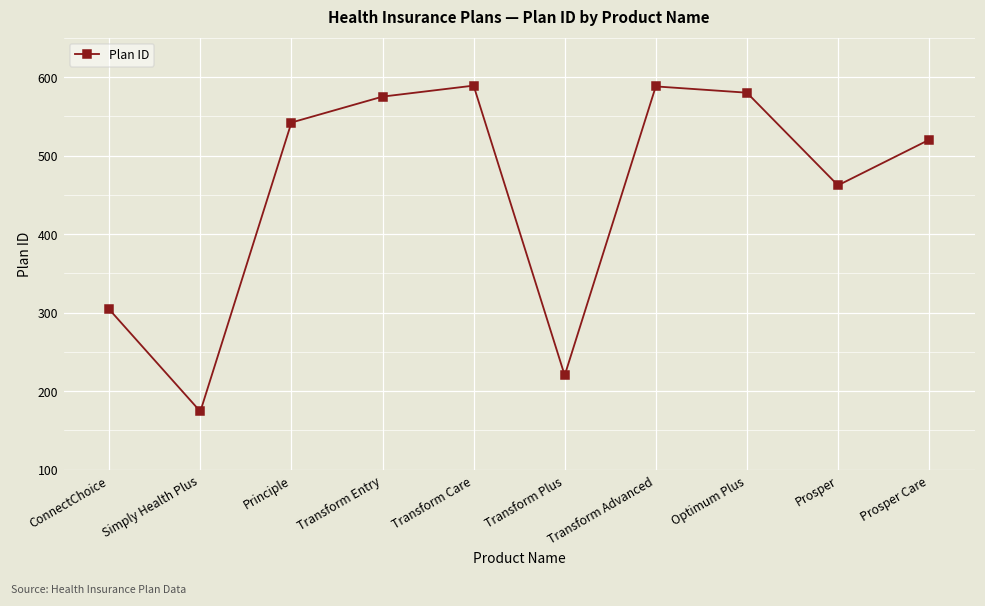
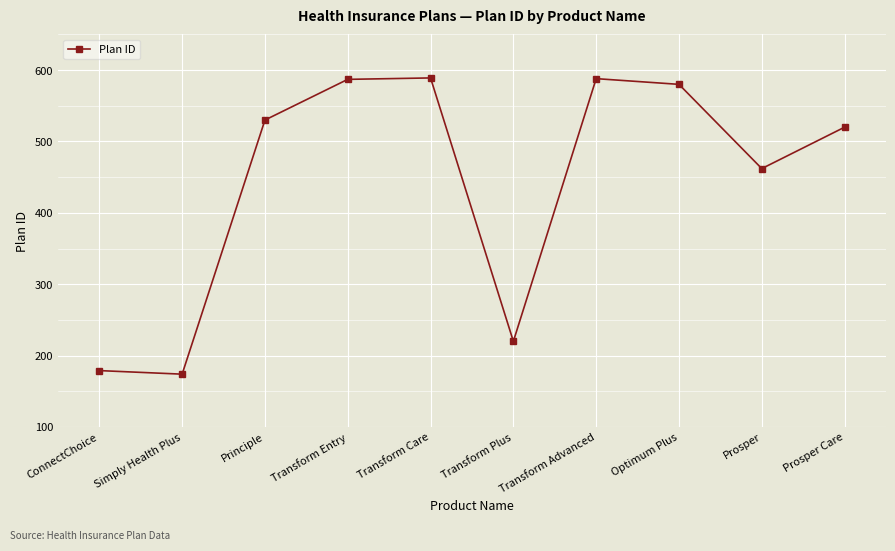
ConnectChoice: 300 -> 180
Principle: 540 -> 530
Transform Entry: 580 -> 590
